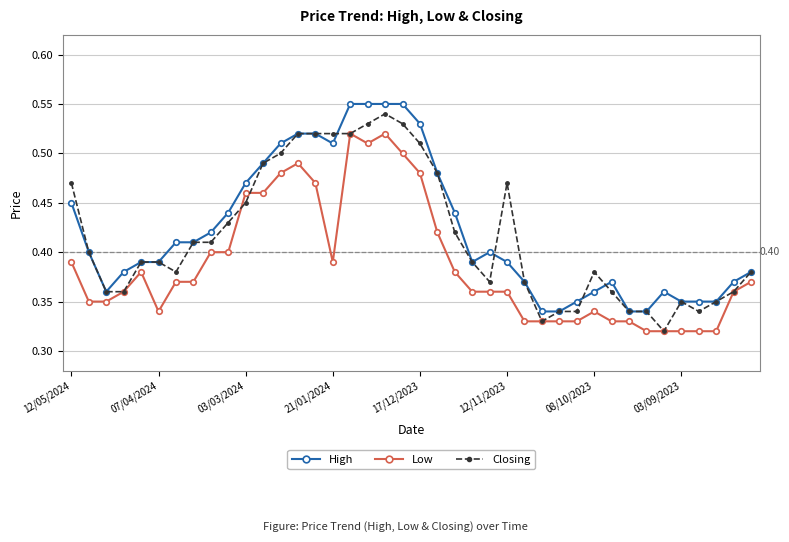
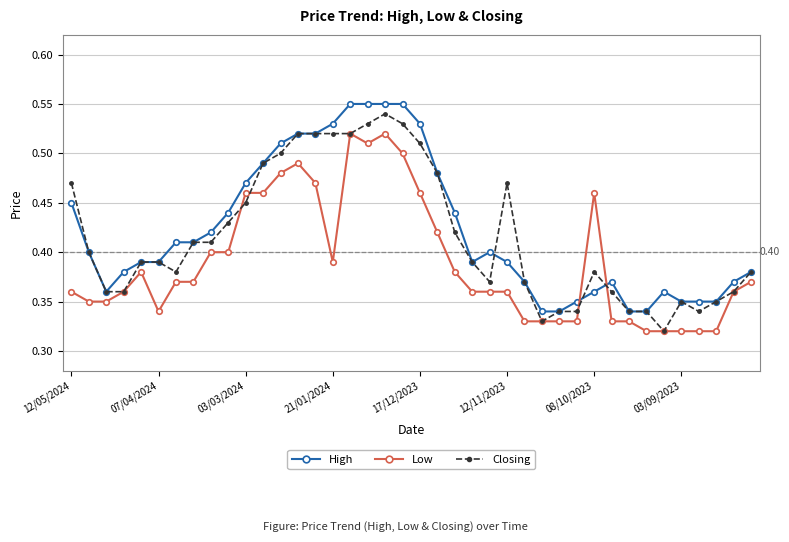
Low, 12/05/2024: 0.39 -> 0.36
High, 21/01/2024: 0.51 -> 0.53
Low, 17/12/2023: 0.48 -> 0.46
Low, 08/10/2023: 0.34 -> 0.46
